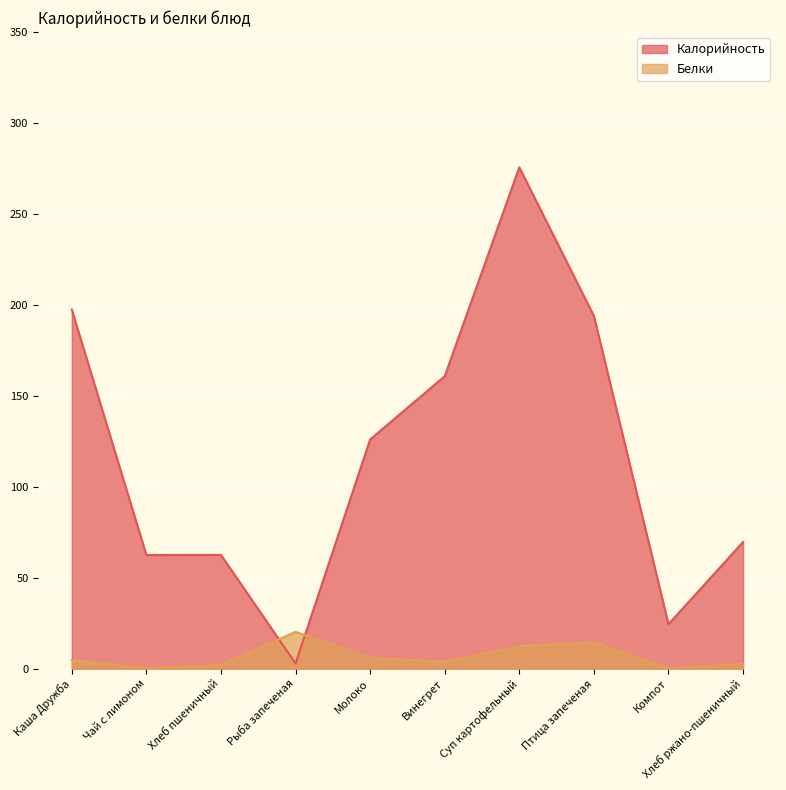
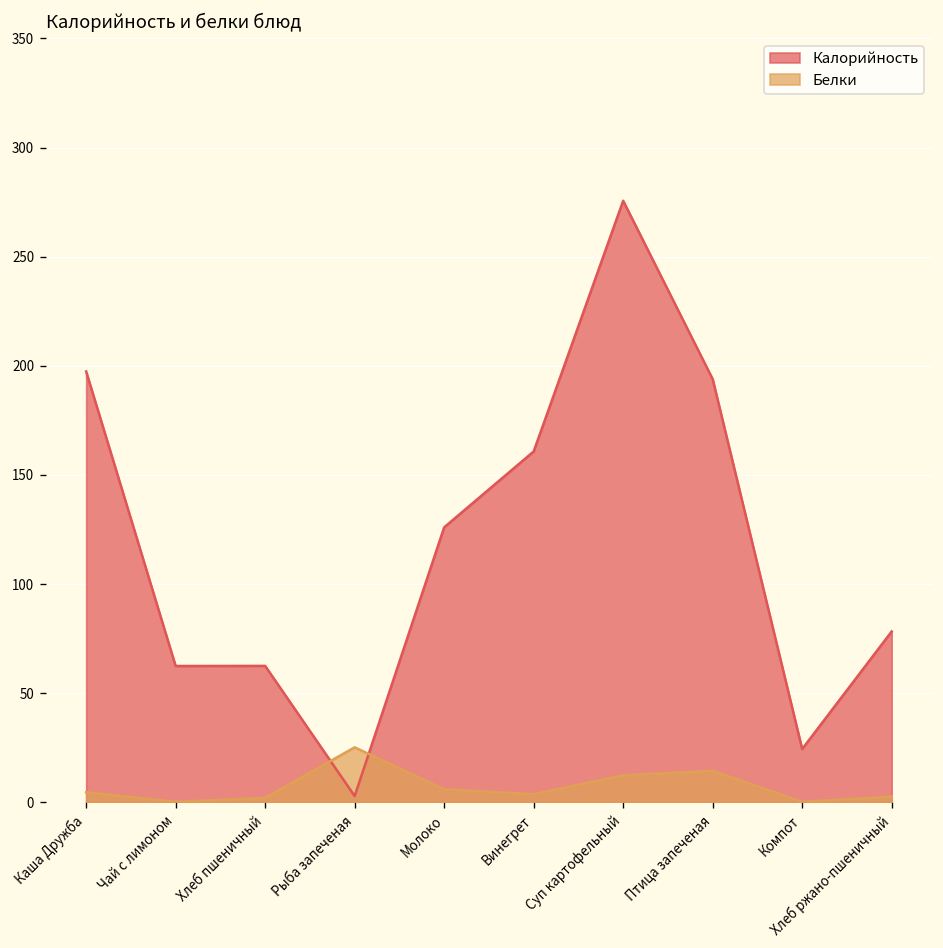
Белки, Рыба запеченая: 20 -> 25
Калорийность, Хлеб ржано-пшеничный: 70 -> 78
